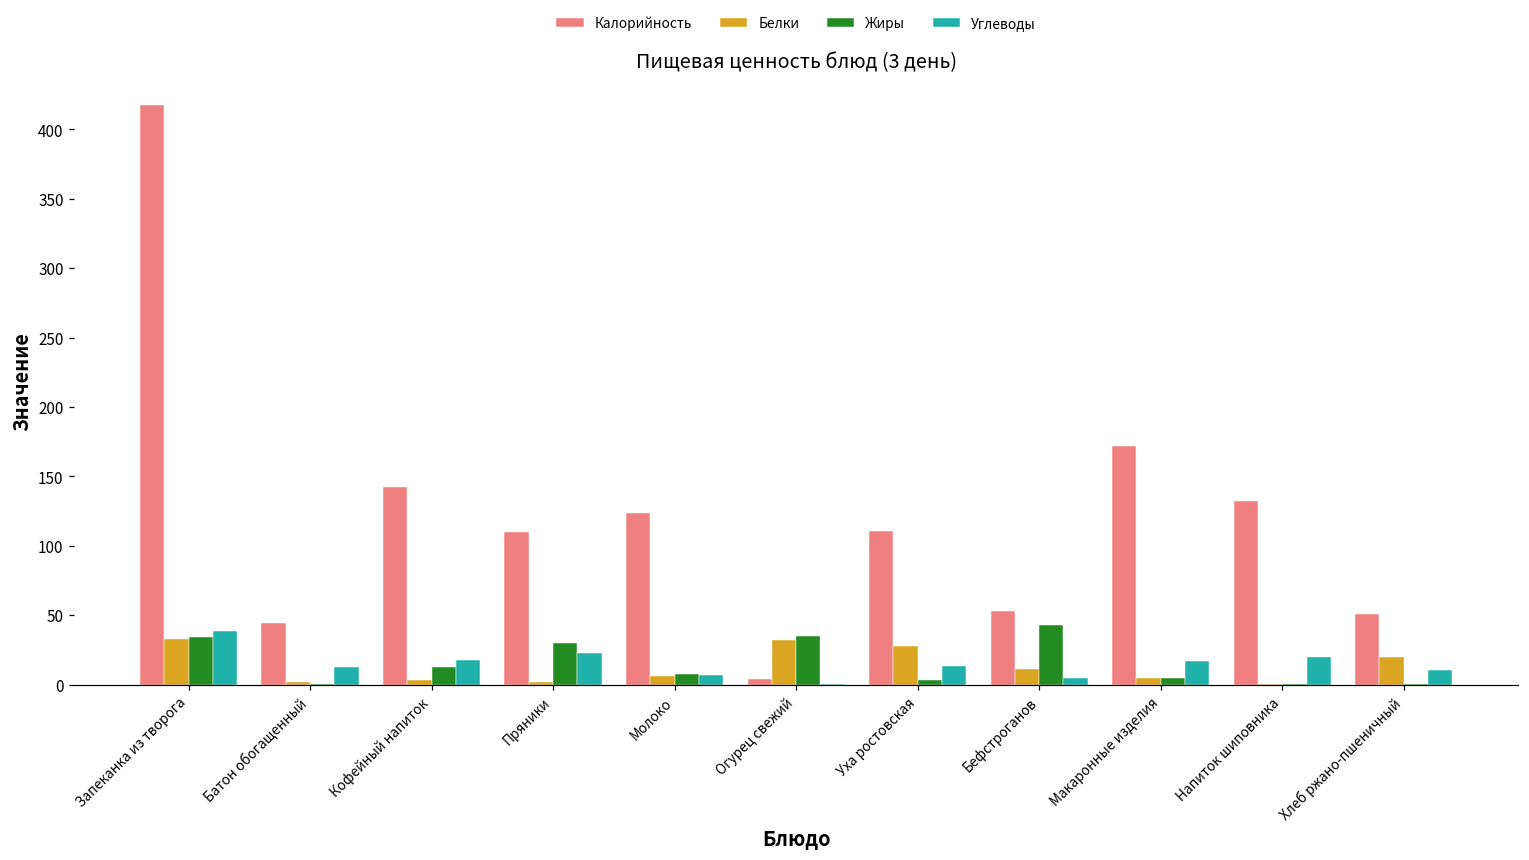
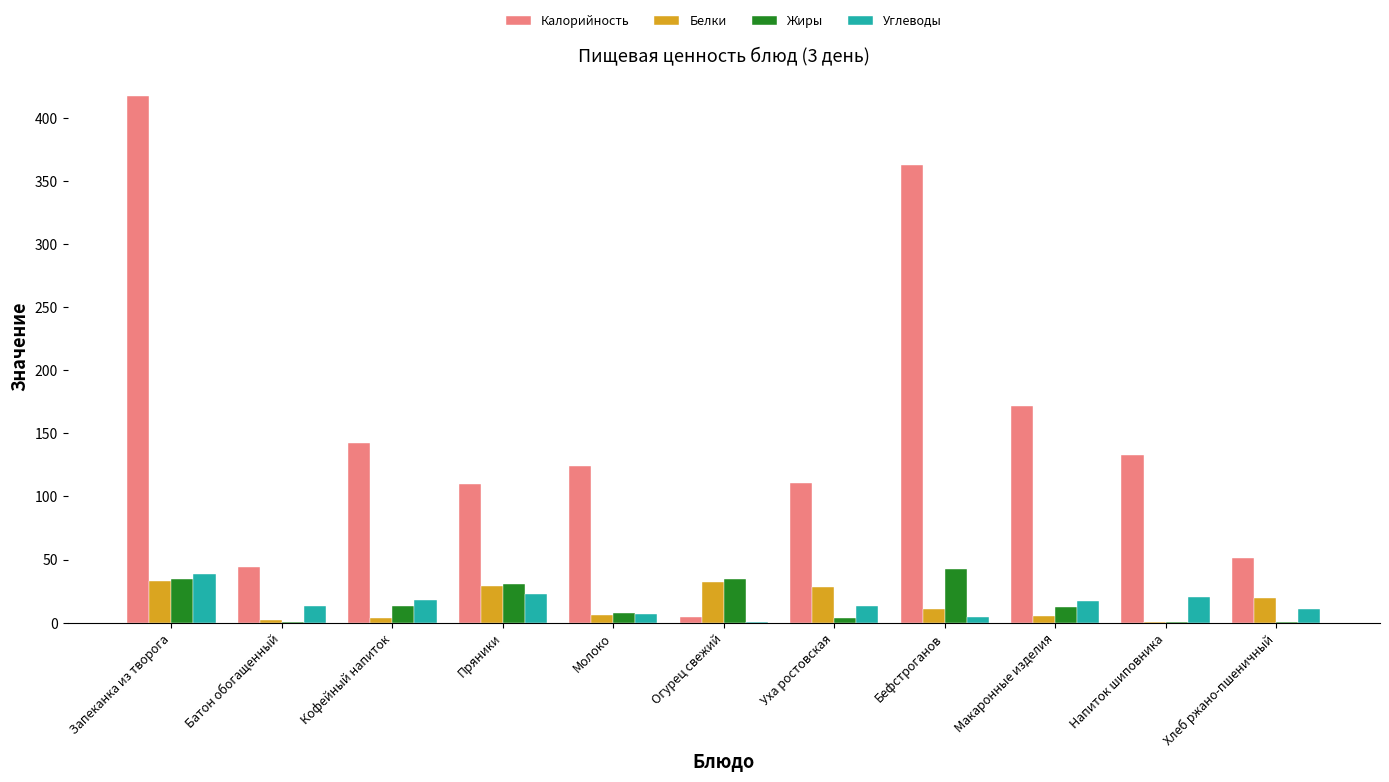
Белки, Пряники: 2 -> 29
Калорийность, Бефстроганов: 53 -> 363
Жиры, Макаронные изделия: 5 -> 12
